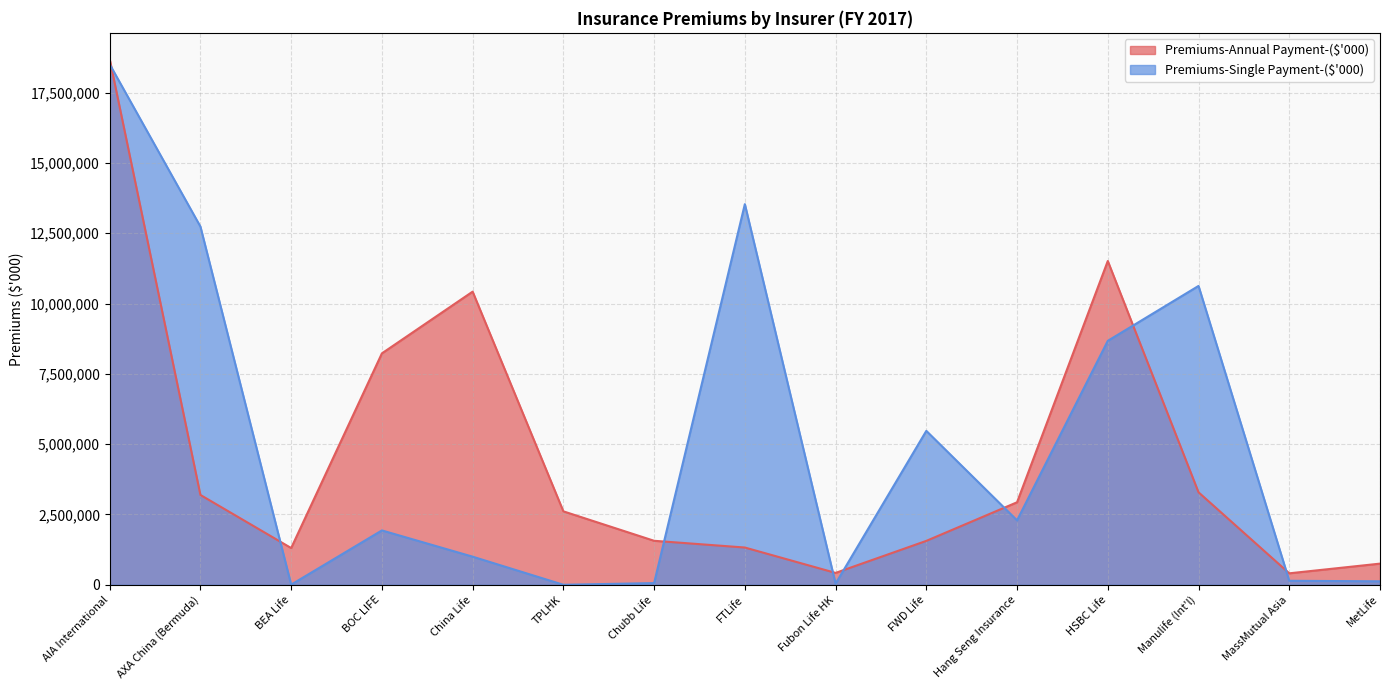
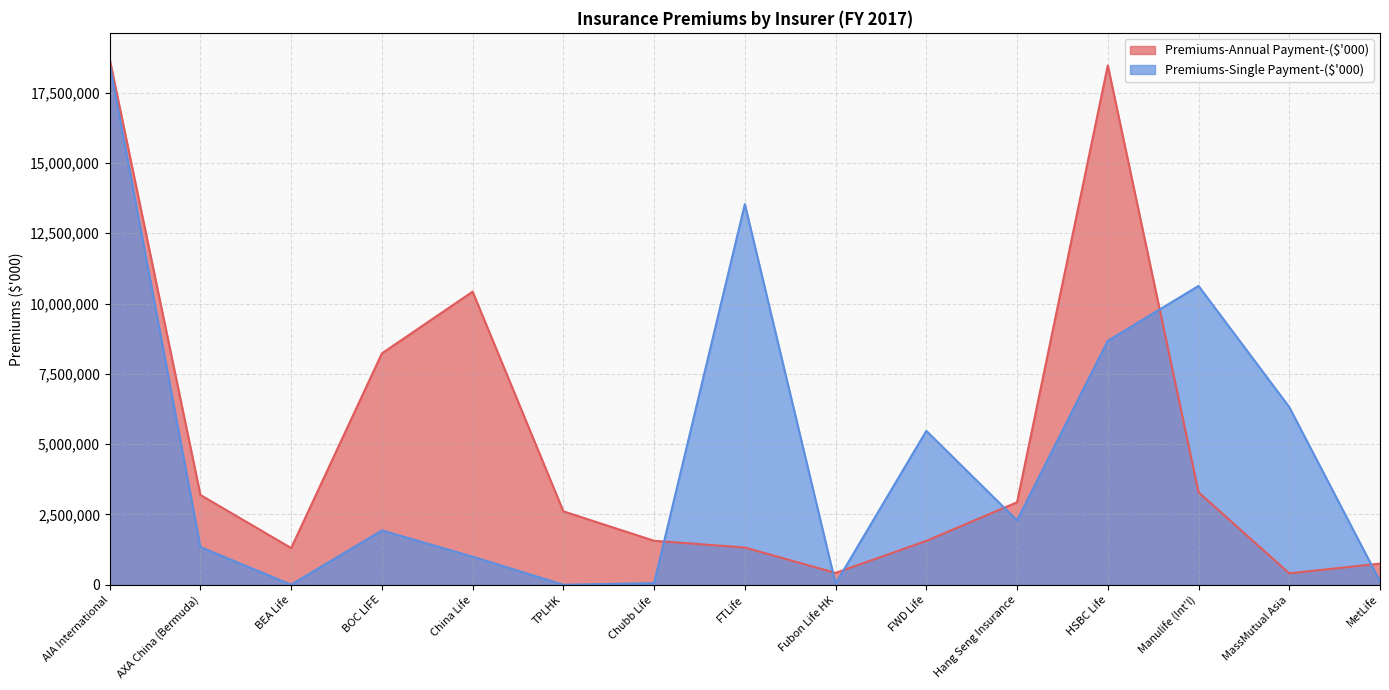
Premiums-Single Payment-($'000), AXA China (Bermuda): 12,700,000 -> 1,300,000
Premiums-Annual Payment-($'000), HSBC Life: 11,500,000 -> 18,500,000
Premiums-Single Payment-($'000), MassMutual Asia: 100,000 -> 6,300,000
